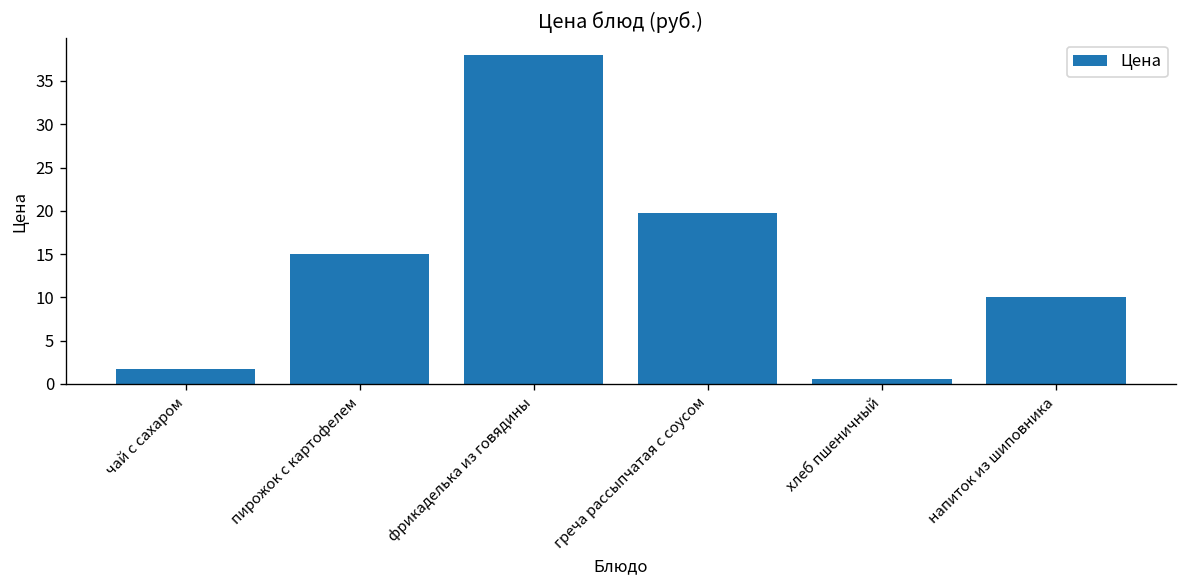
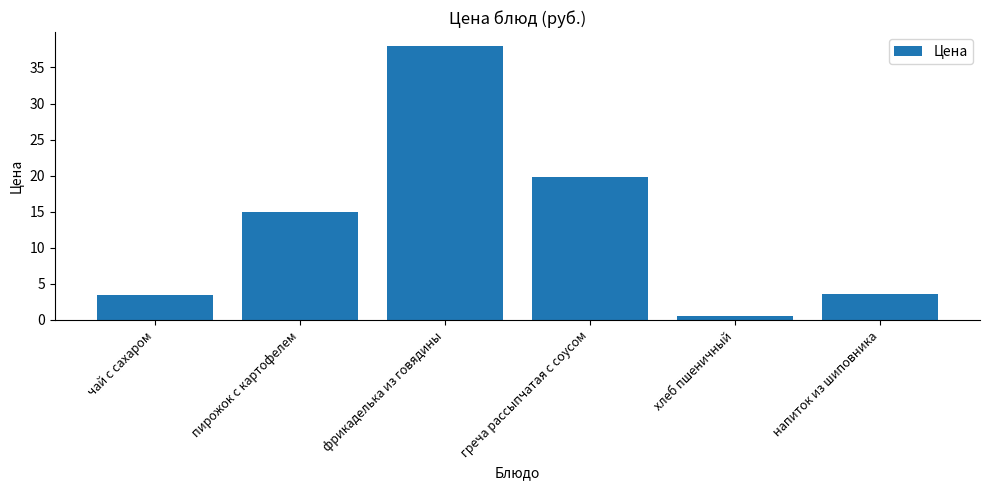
чай с сахаром: 2 -> 4
напиток из шиповника: 10 -> 4
